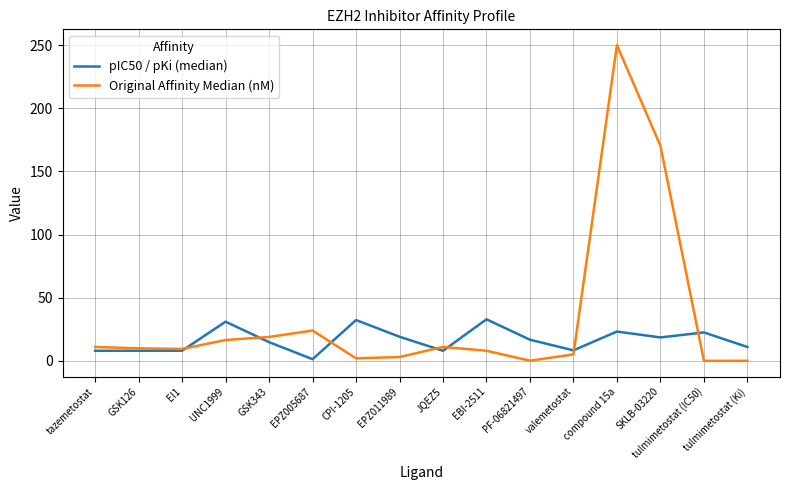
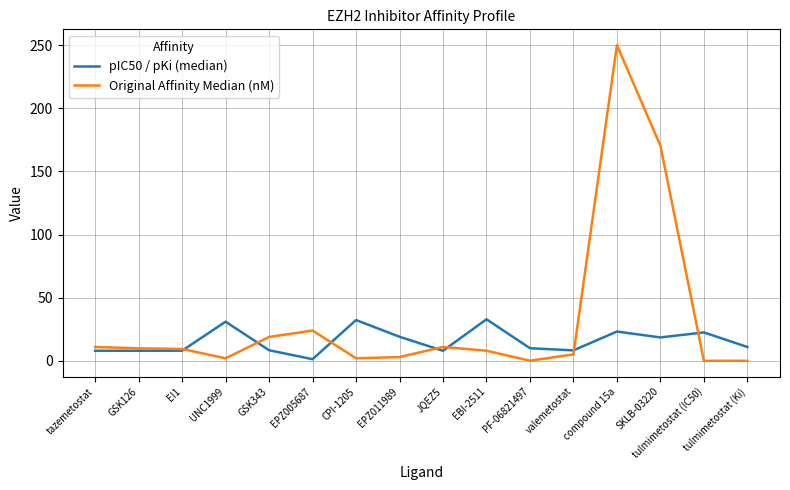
Original Affinity Median (nM), UNC1999: 17 -> 2
pIC50 / pKi (median), GSK343: 15 -> 8
pIC50 / pKi (median), PF-06821497: 17 -> 10
